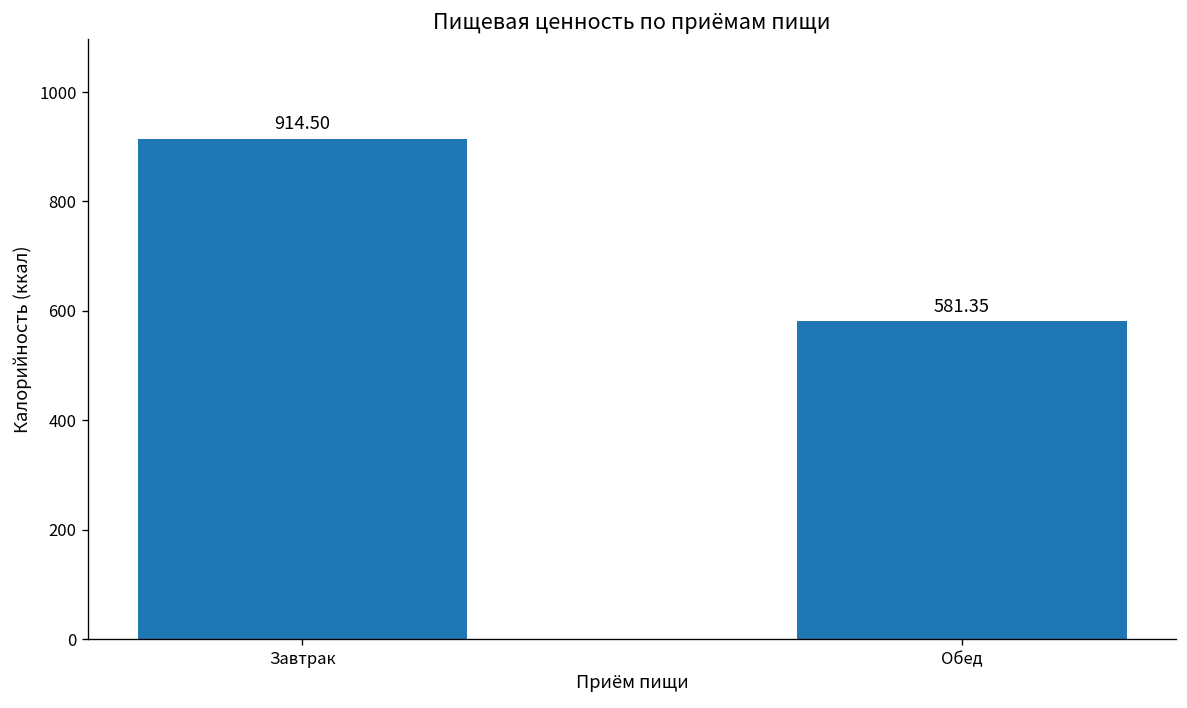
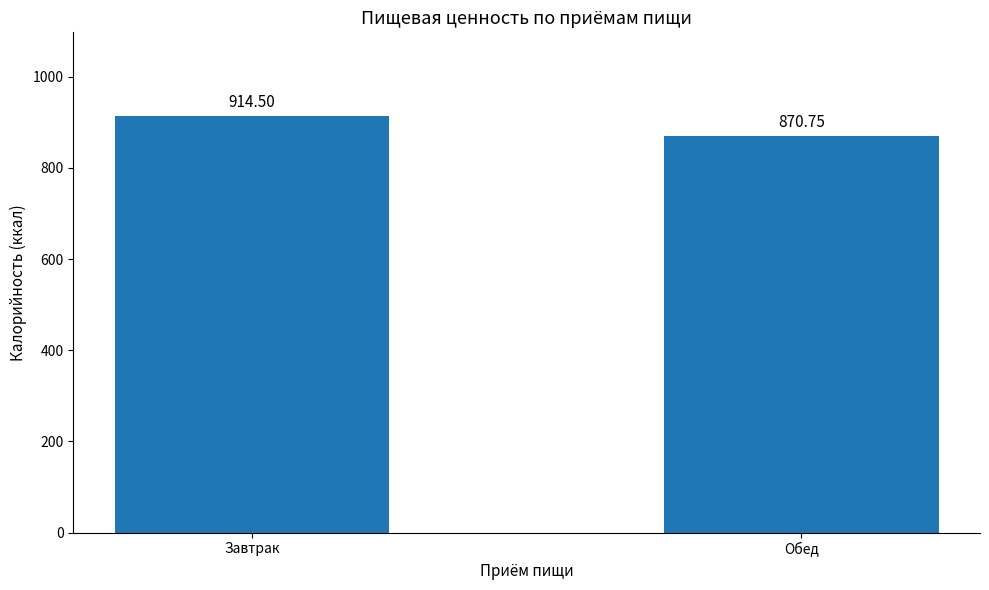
Обед: 581.35 -> 870.75
